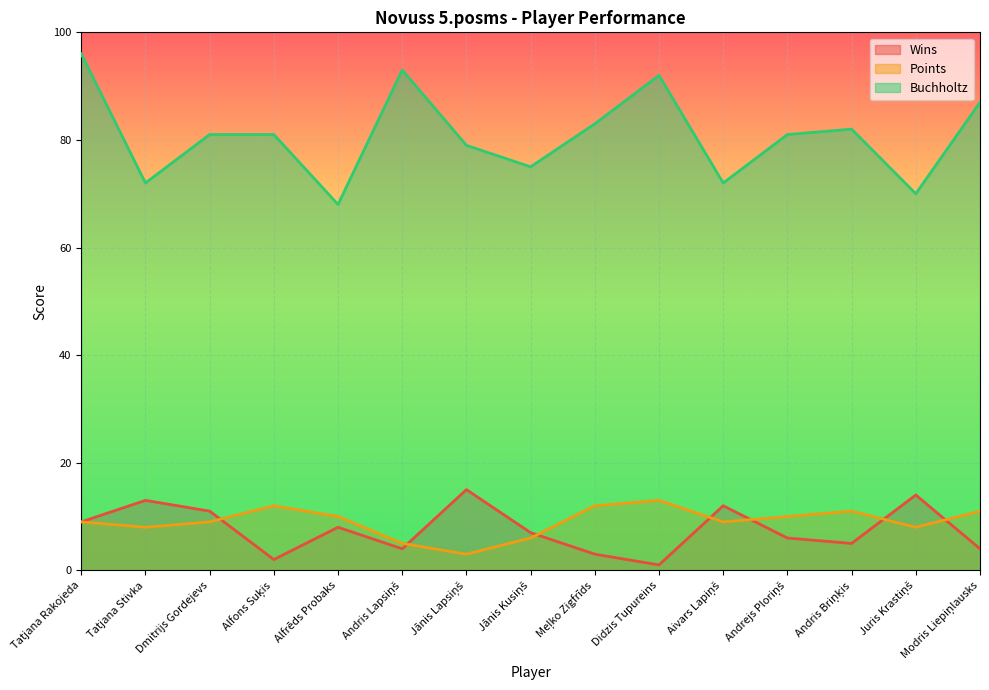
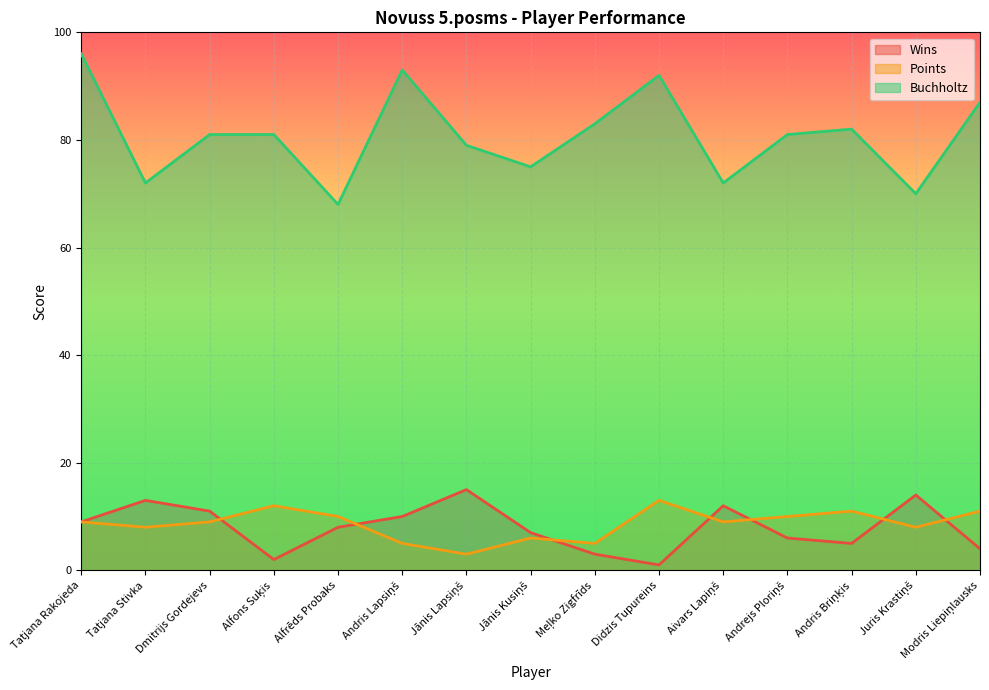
Wins, Andris Lapsiņš: 4 -> 10
Points, Meļko Zigfrīds: 12 -> 5
